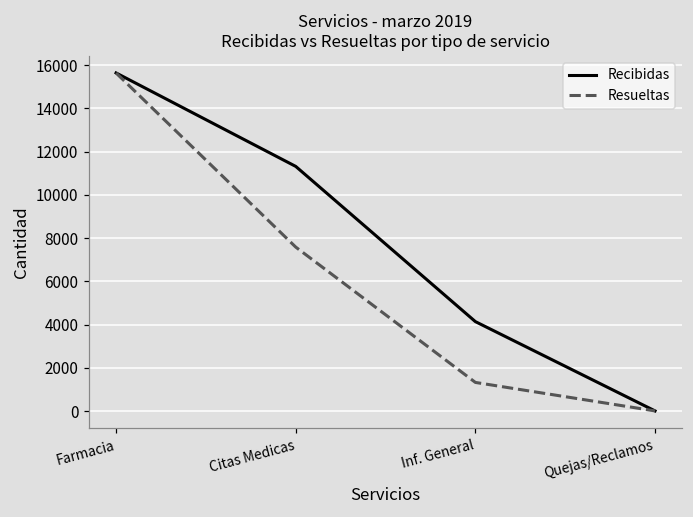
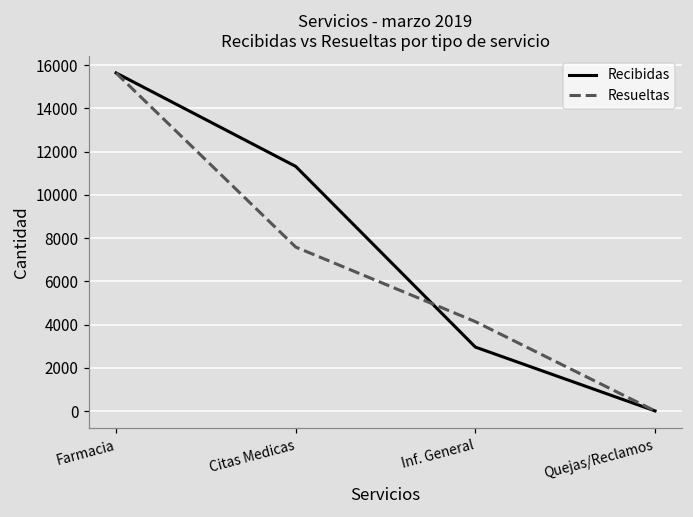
Recibidas, Inf. General: 4100 -> 3000
Resueltas, Inf. General: 1300 -> 4100
